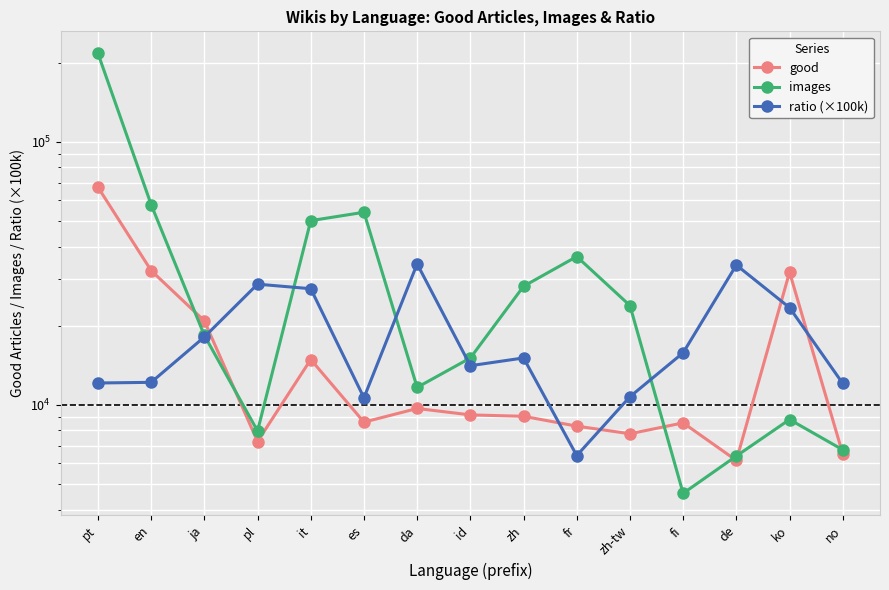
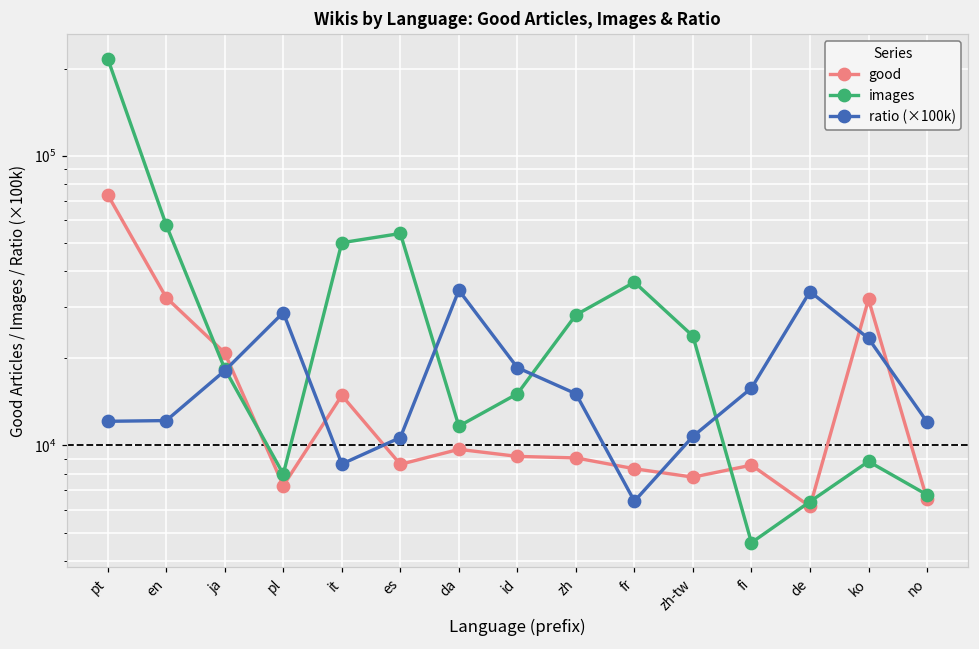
good, pt: 67000 -> 73000
ratio (×100k), it: 28000 -> 8600
ratio (×100k), id: 14000 -> 19000
